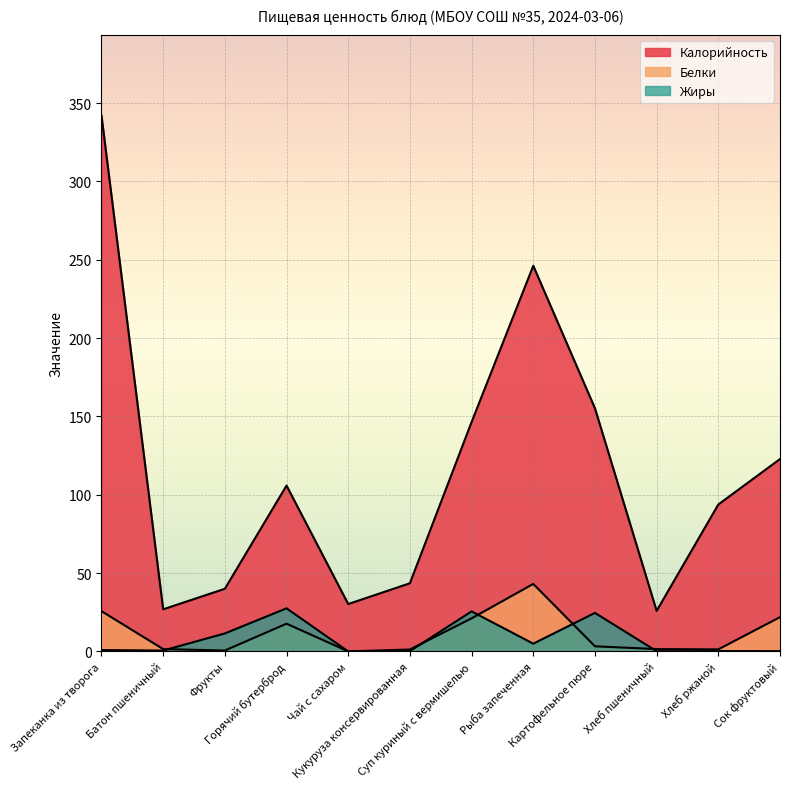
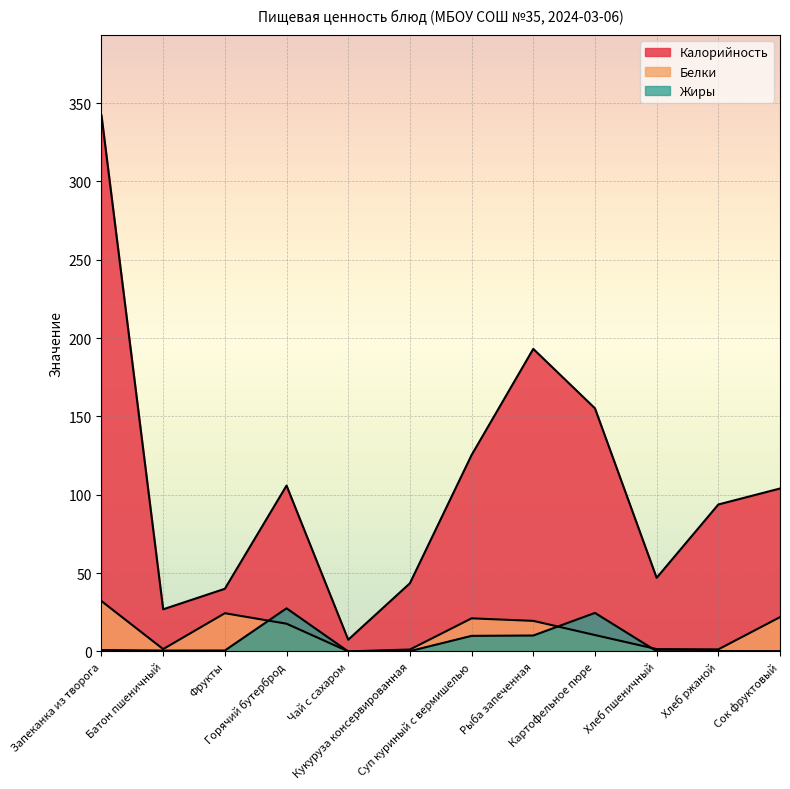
Белки, Запеканка из творога: 26 -> 32
Белки, Фрукты: 1 -> 24
Жиры, Фрукты: 12 -> 1
Калорийность, Чай с сахаром: 30 -> 8
Калорийность, Суп куриный с вермишелью: 146 -> 125
Жиры, Суп куриный с вермишелью: 26 -> 10
Калорийность, Рыба запеченная: 246 -> 193
Белки, Рыба запеченная: 43 -> 20
Жиры, Рыба запеченная: 5 -> 10
Белки, Картофельное пюре: 3 -> 10
Калорийность, Хлеб пшеничный: 26 -> 47
Калорийность, Сок фруктовый: 123 -> 104
